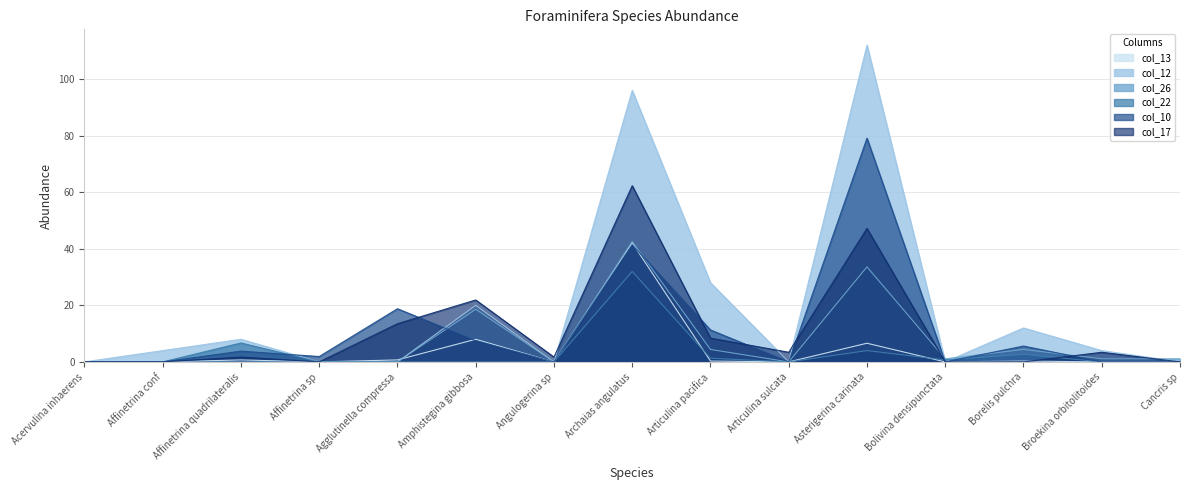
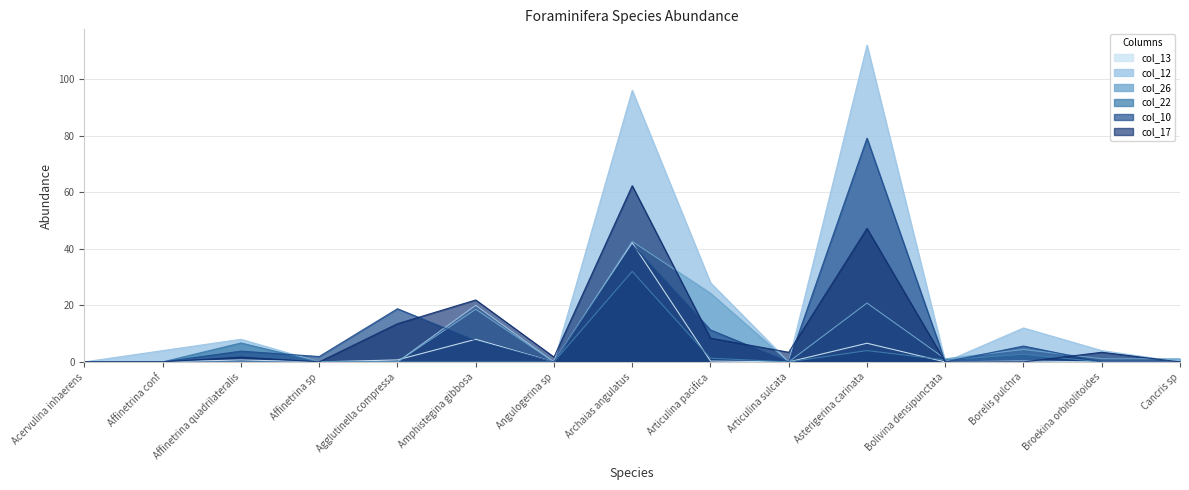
col_26, Articulina pacifica: 4 -> 24
col_26, Asterigerina carinata: 34 -> 21
